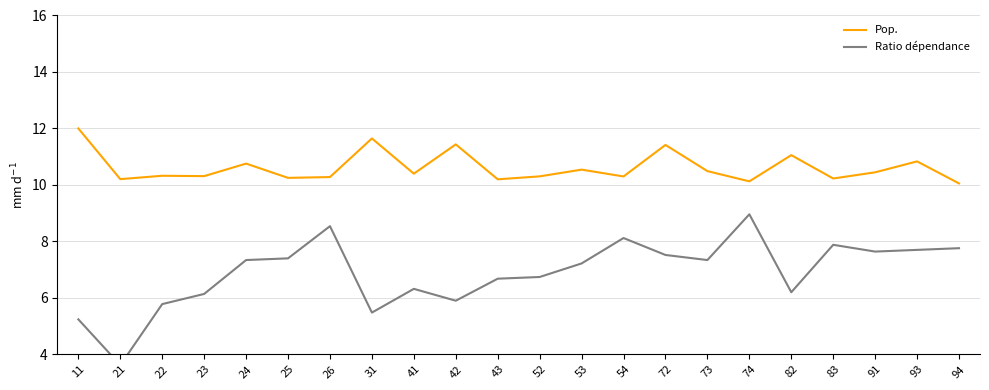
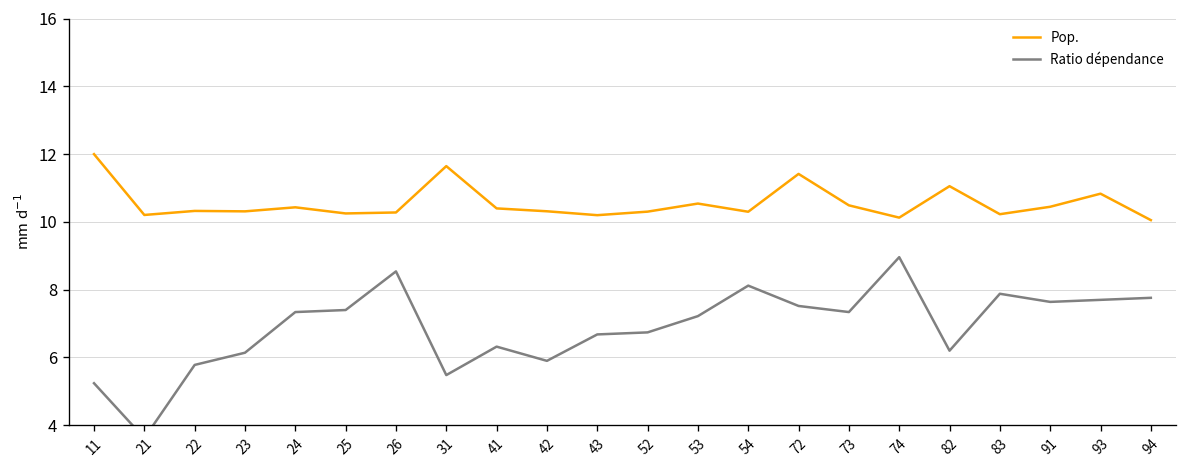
Pop., 24: 10.8 -> 10.4
Pop., 42: 11.4 -> 10.3
